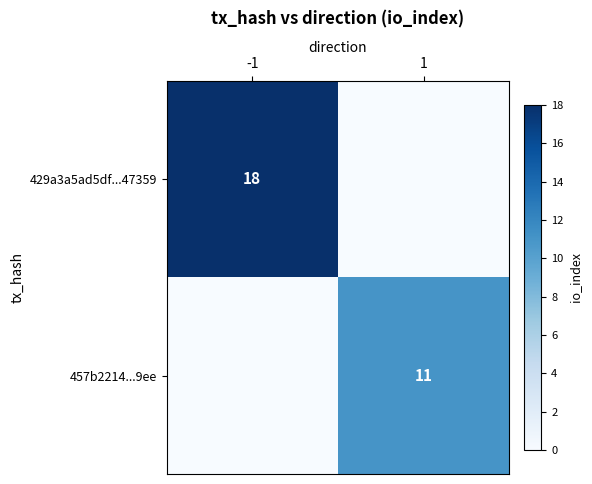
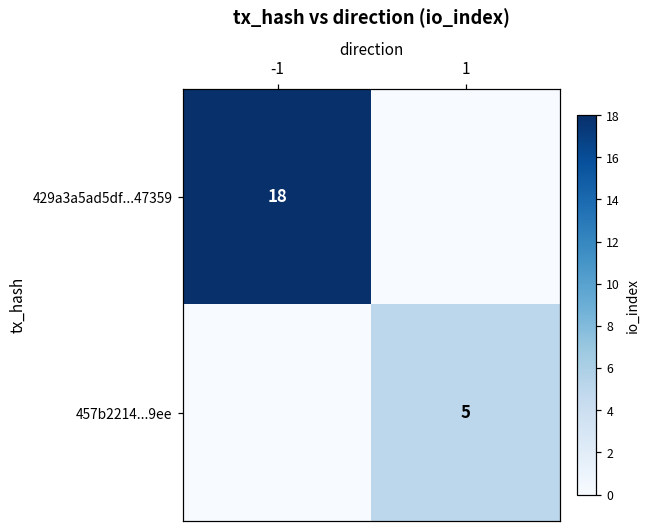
457b2214...9ee, 1: 11 -> 5
